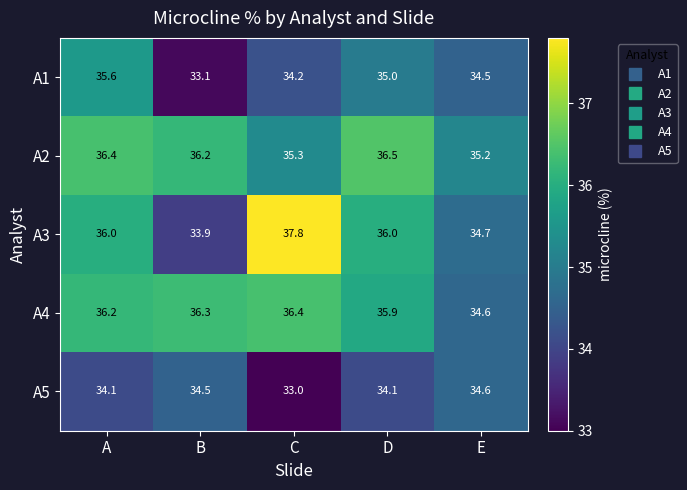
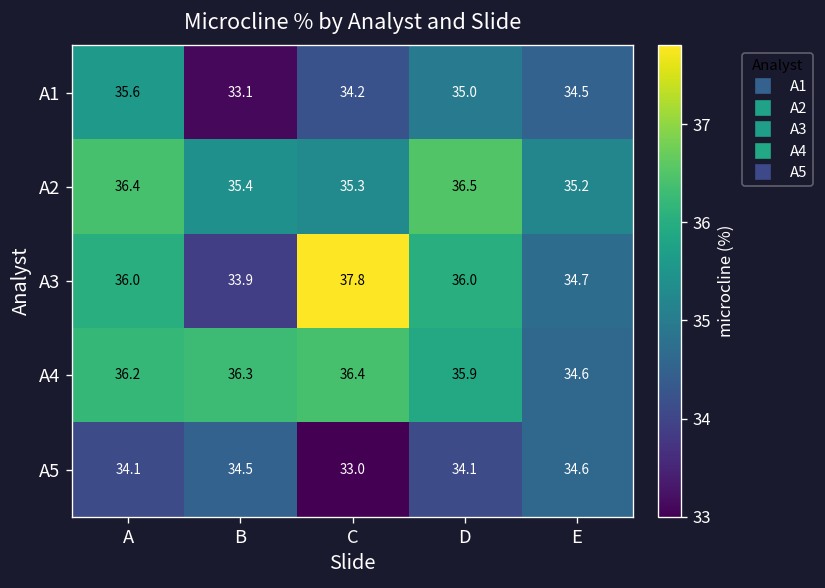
A2, B: 36.2 -> 35.4
